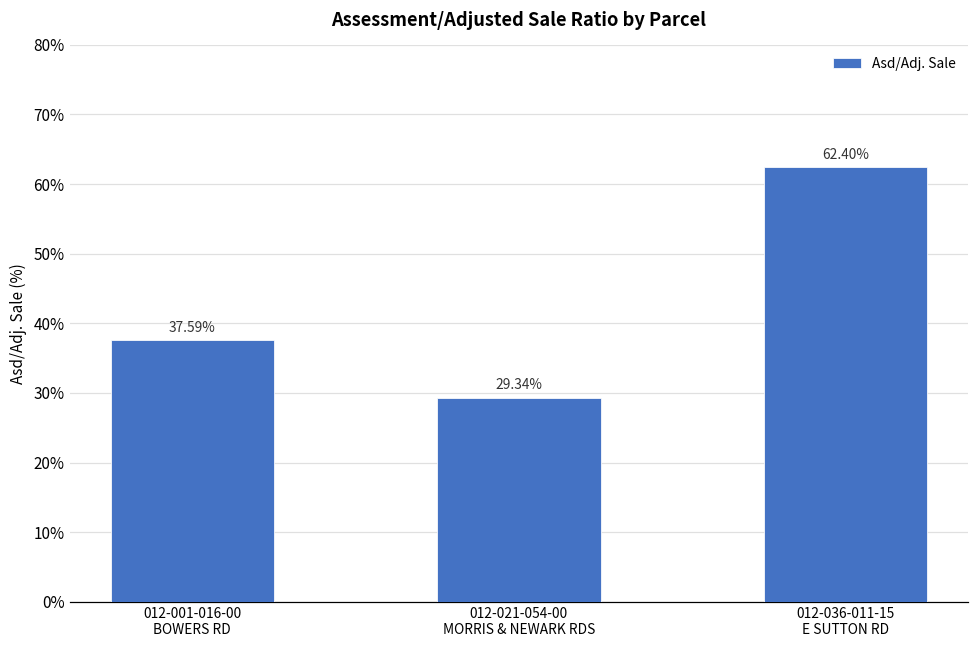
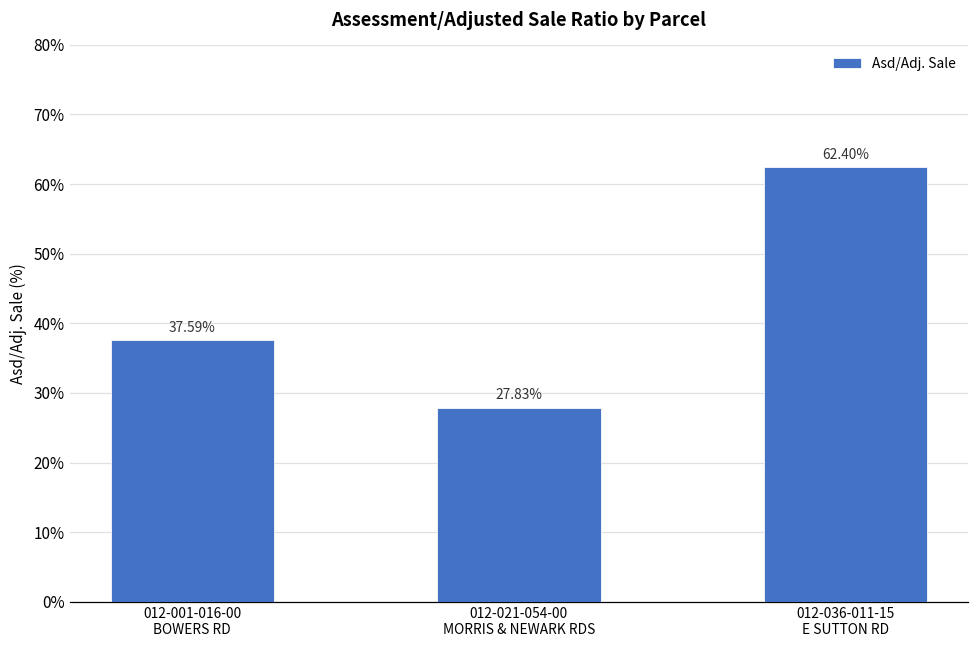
012-021-054-00 MORRIS & NEWARK RDS: 29.34% -> 27.83%
